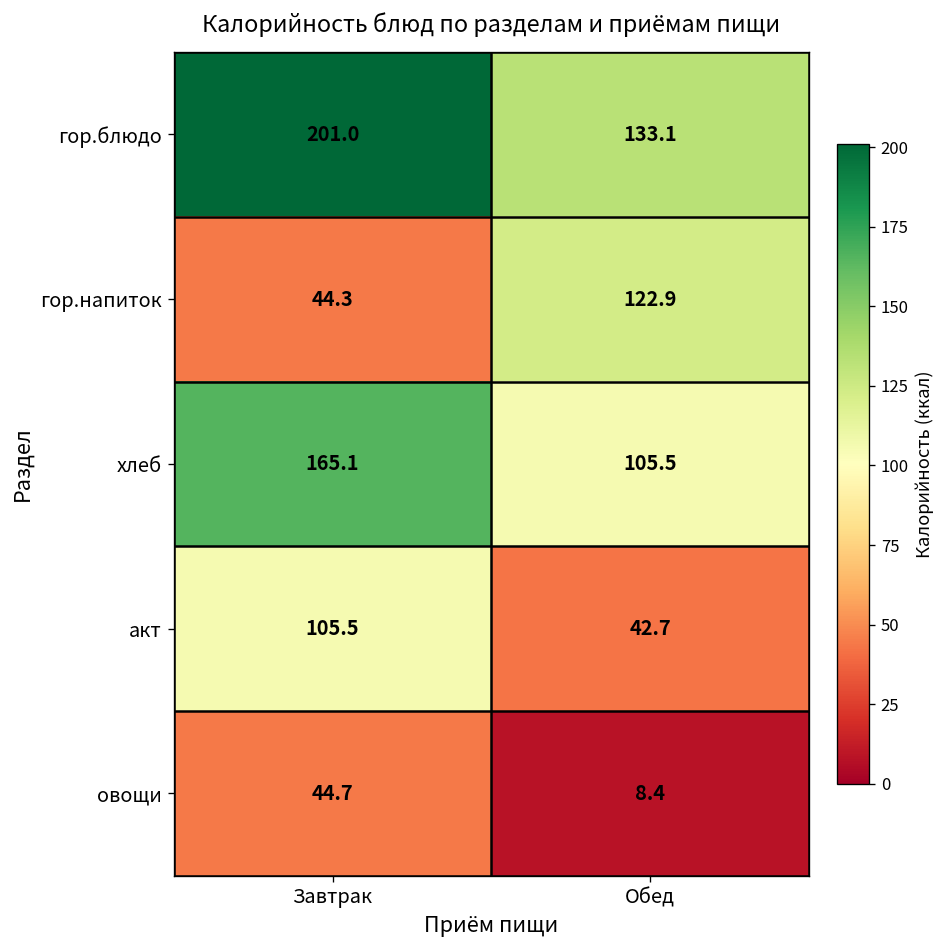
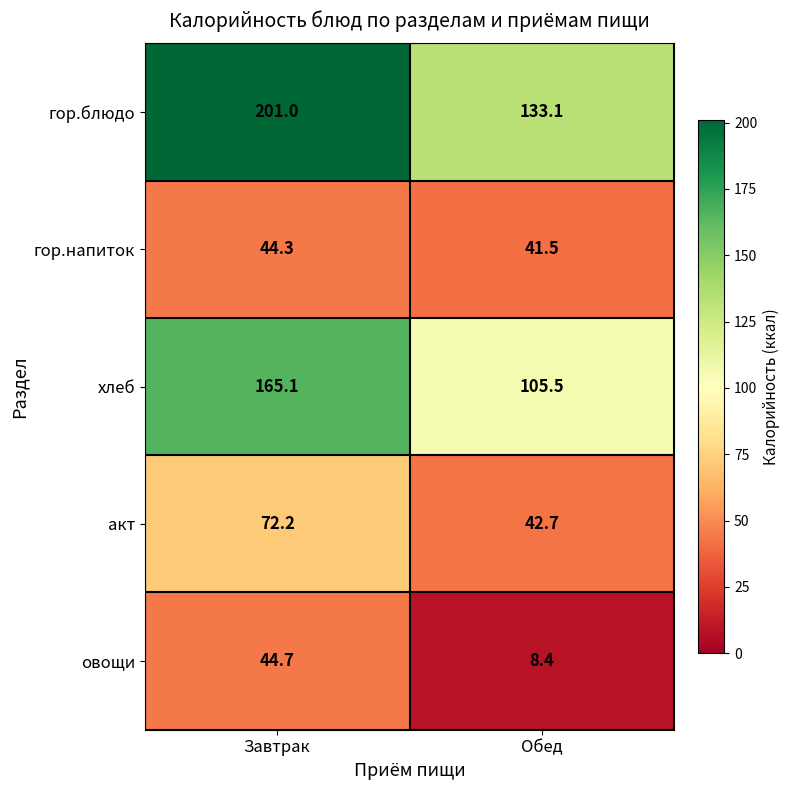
гор.напиток, Обед: 122.9 -> 41.5
акт, Завтрак: 105.5 -> 72.2
